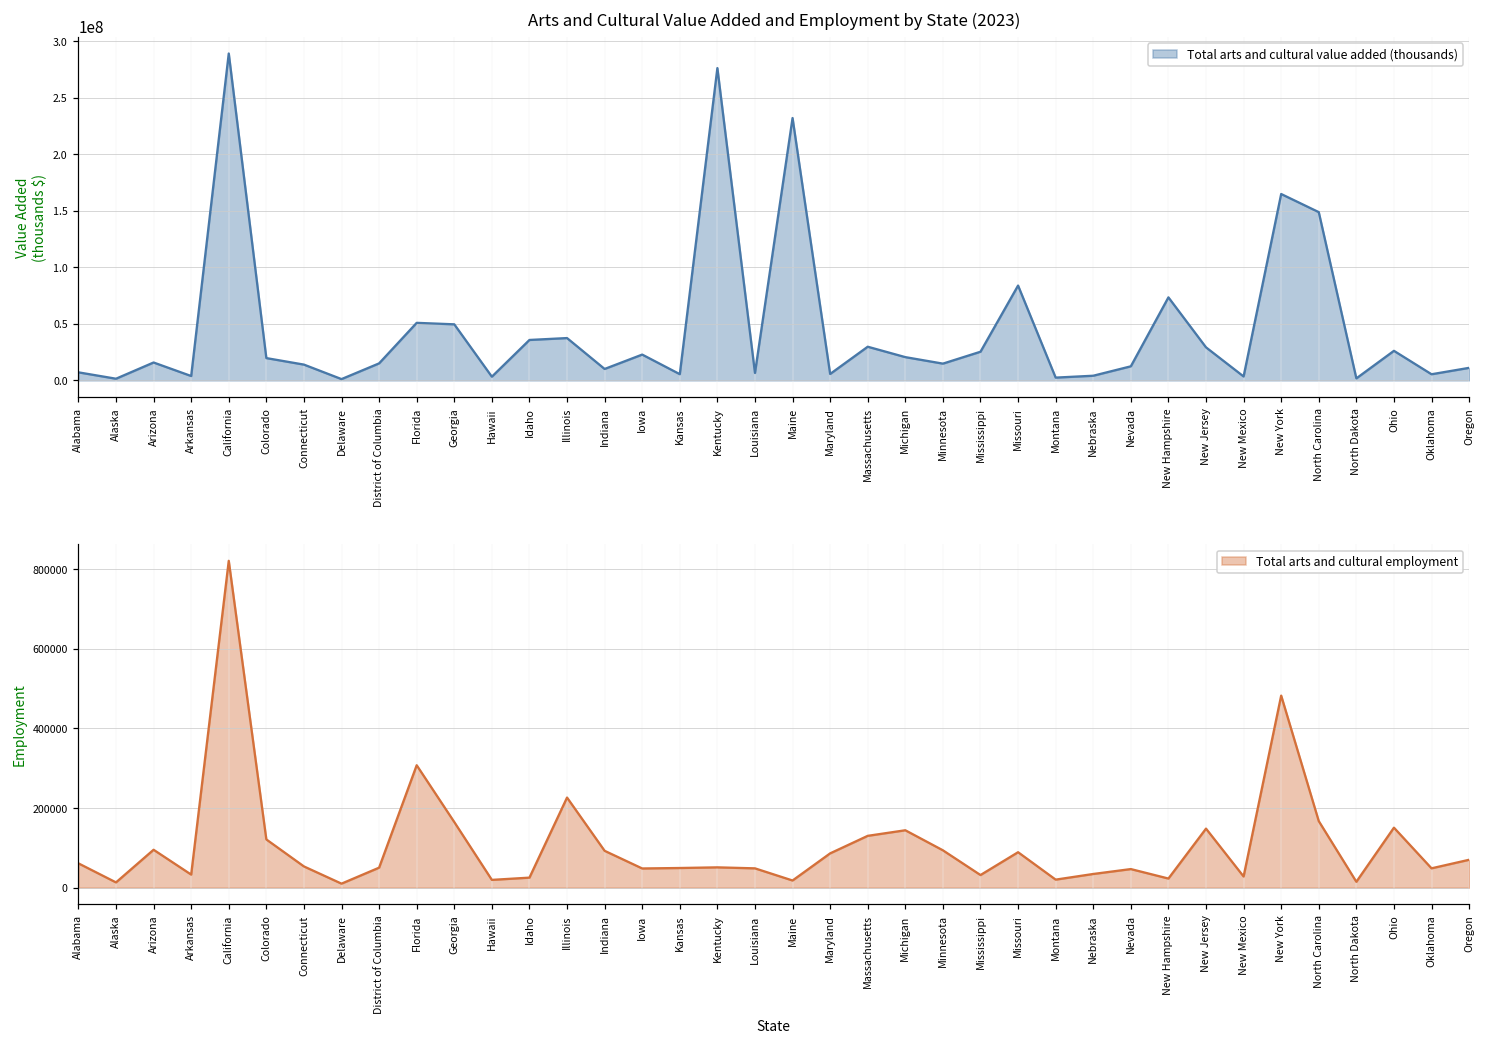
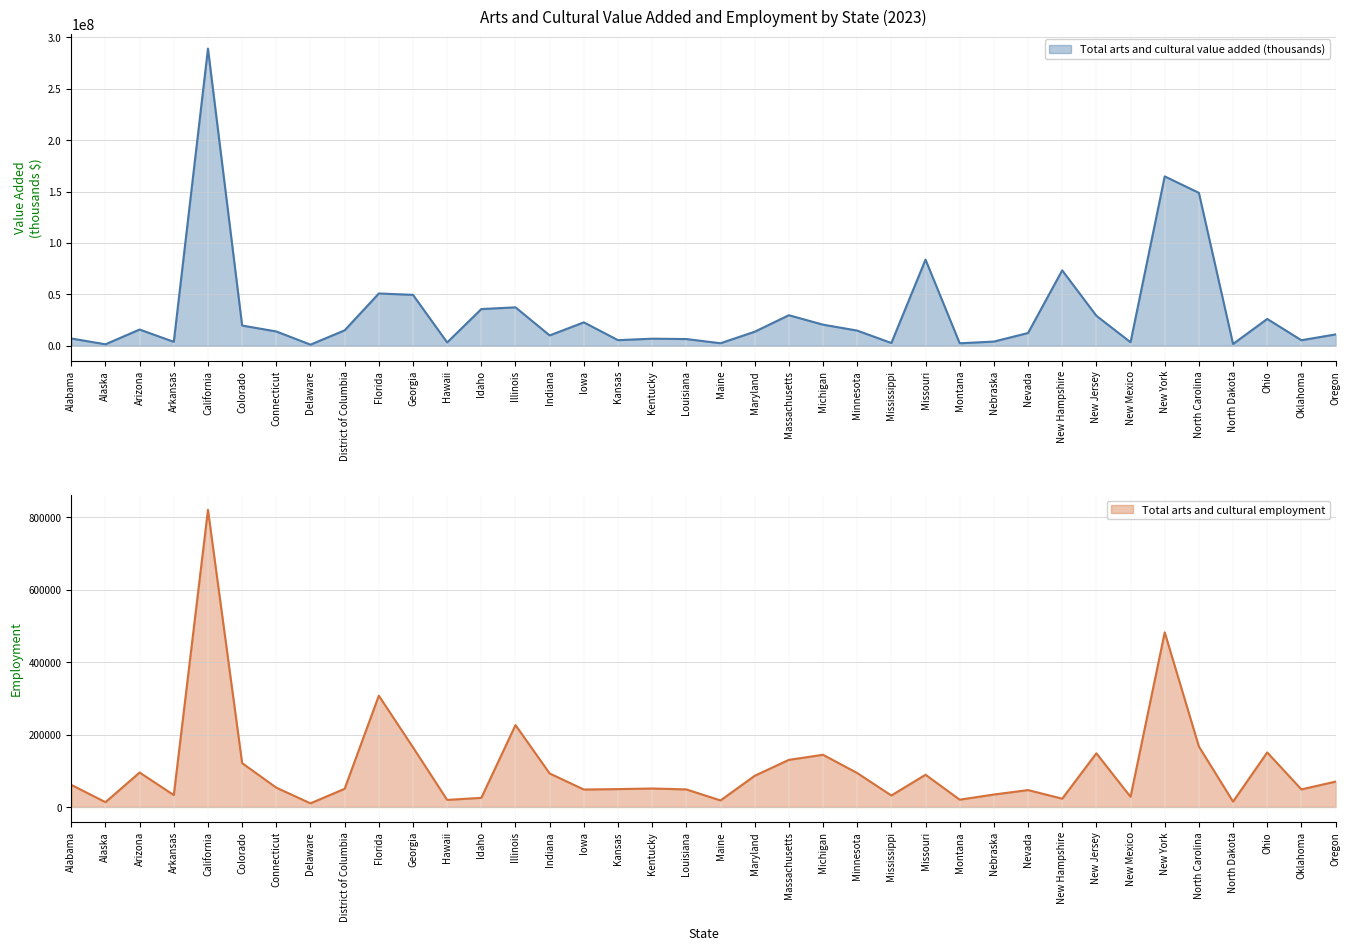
Arts and Cultural Value Added and Employment by State (2023), Kentucky: 276000000 -> 7000000
Arts and Cultural Value Added and Employment by State (2023), Maine: 232000000 -> 2000000
Arts and Cultural Value Added and Employment by State (2023), Maryland: 6000000 -> 14000000
Arts and Cultural Value Added and Employment by State (2023), Mississippi: 25000000 -> 3000000
